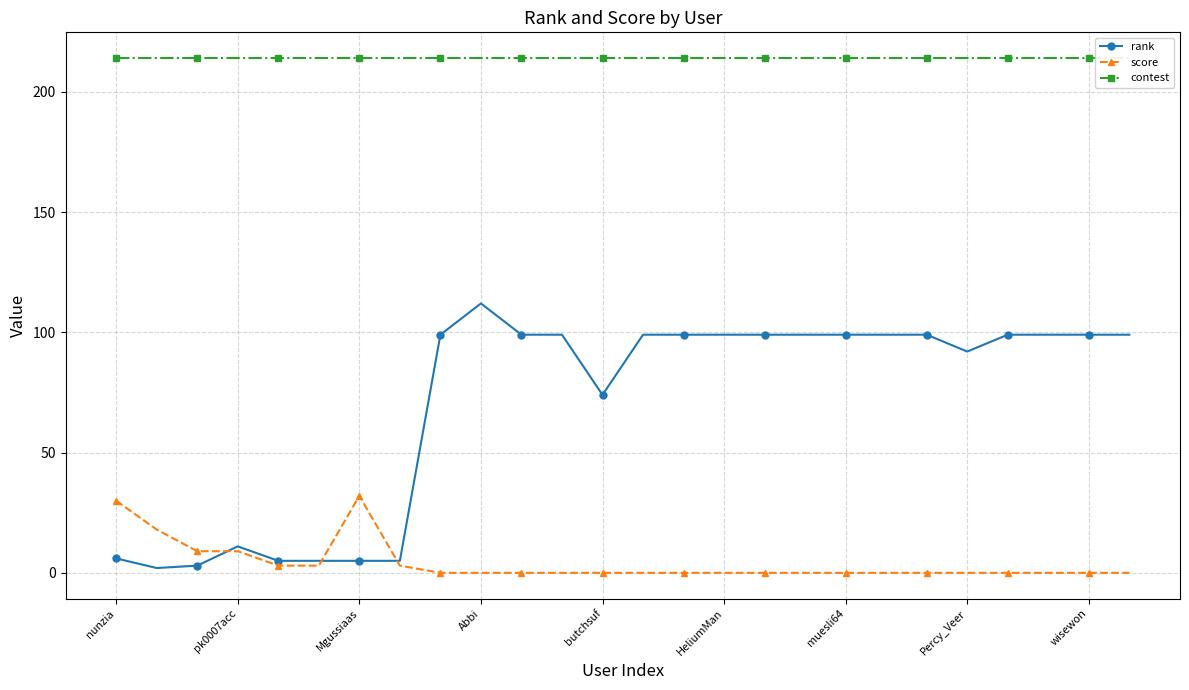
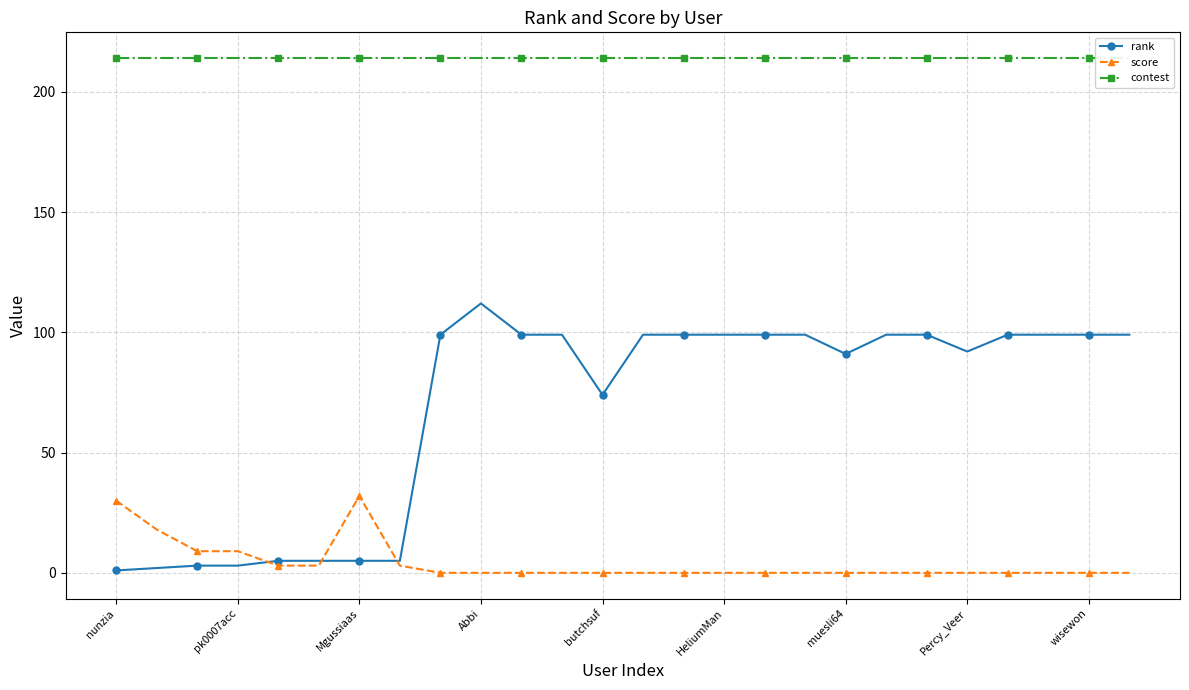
rank, nunzia: 6 -> 1
rank, pk0007acc: 11 -> 3
rank, muesli64: 99 -> 91
